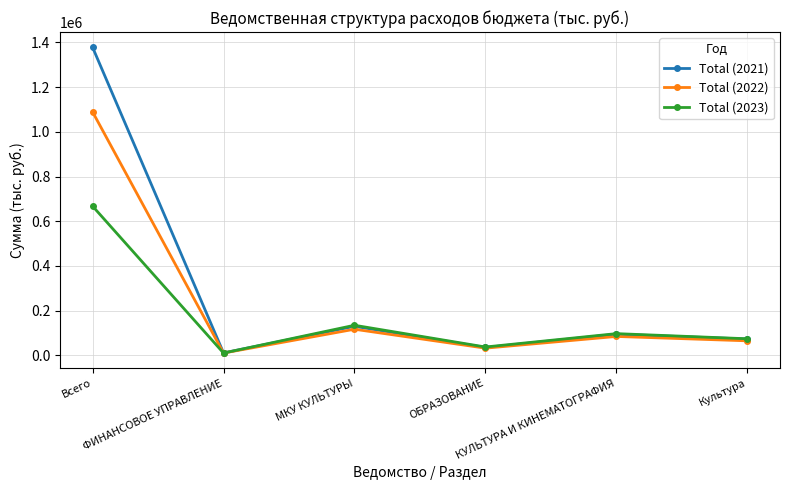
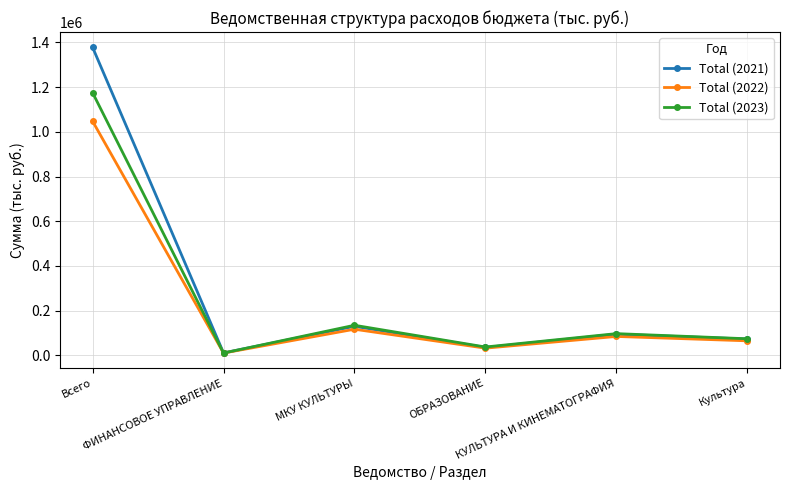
Total (2022), Всего: 1090000 -> 1050000
Total (2023), Всего: 670000 -> 1180000
